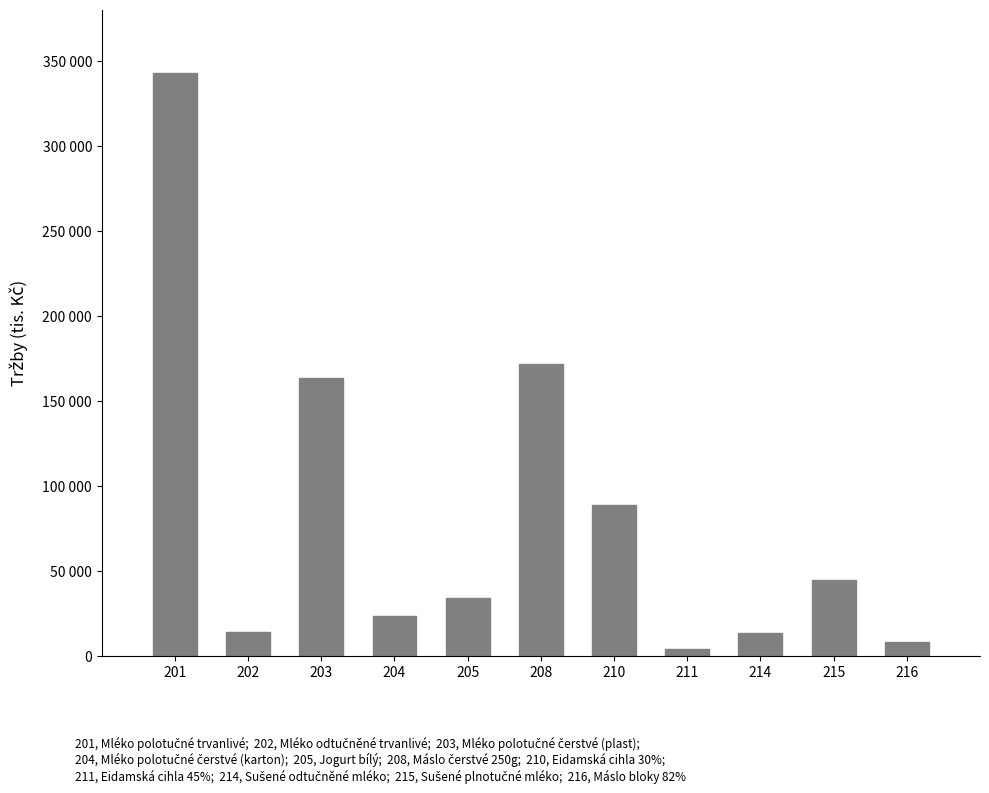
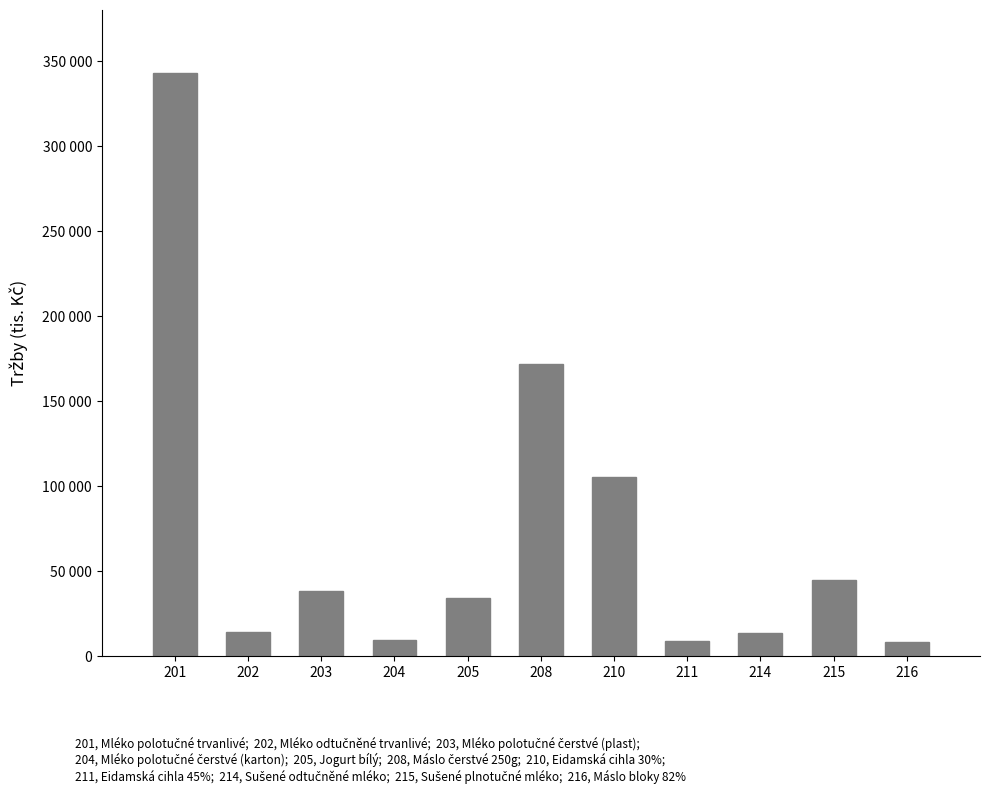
203: 163000 -> 38000
204: 23000 -> 9000
210: 89000 -> 105000
211: 4000 -> 9000
